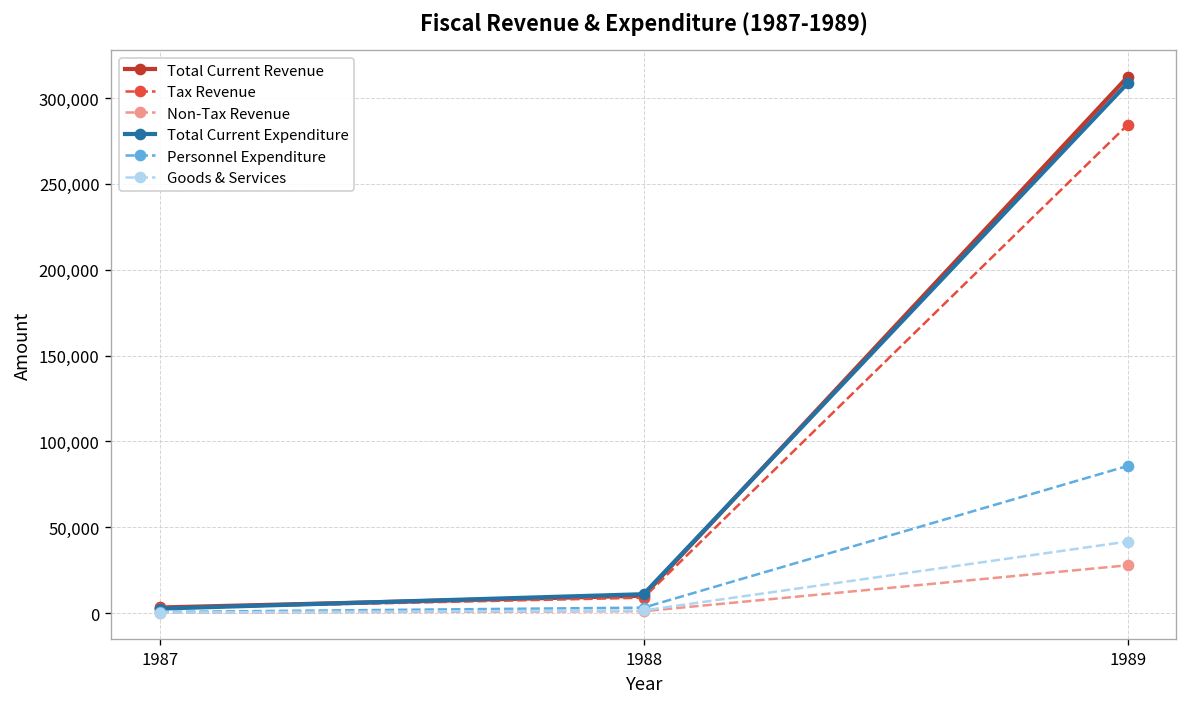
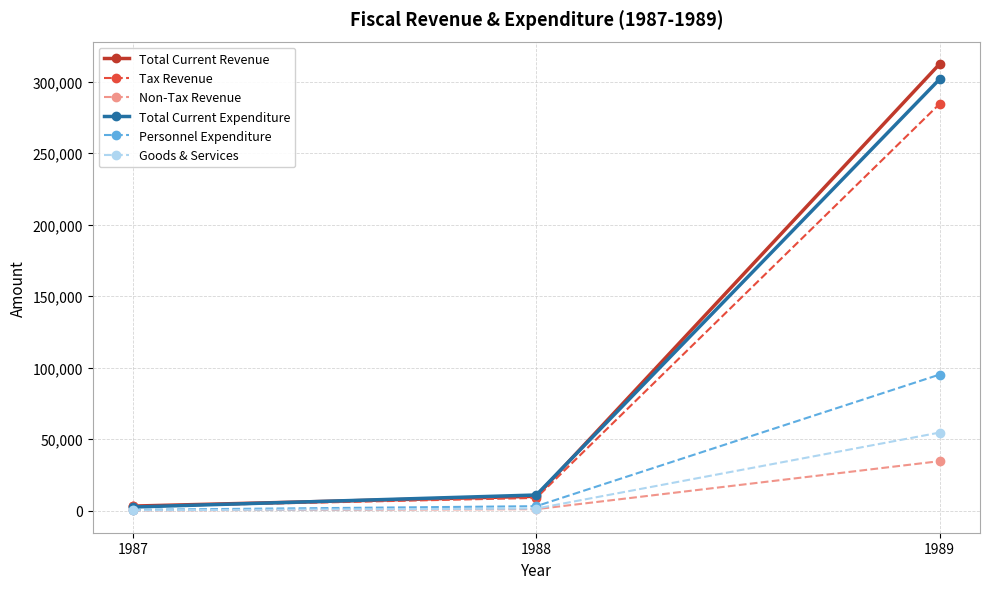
Non-Tax Revenue, 1989: 28,000 -> 35,000
Total Current Expenditure, 1989: 309,000 -> 302,000
Personnel Expenditure, 1989: 86,000 -> 95,000
Goods & Services, 1989: 42,000 -> 55,000
